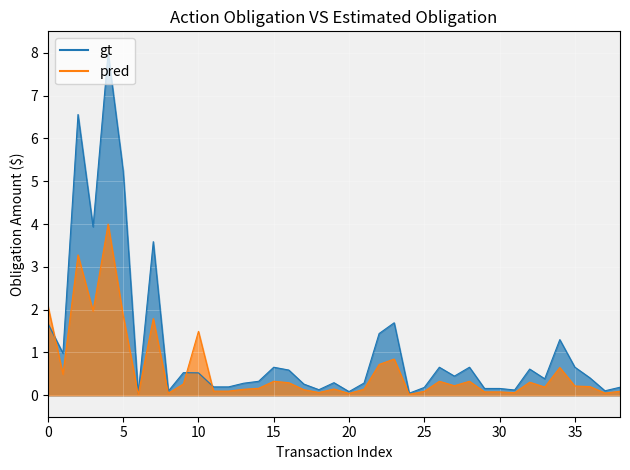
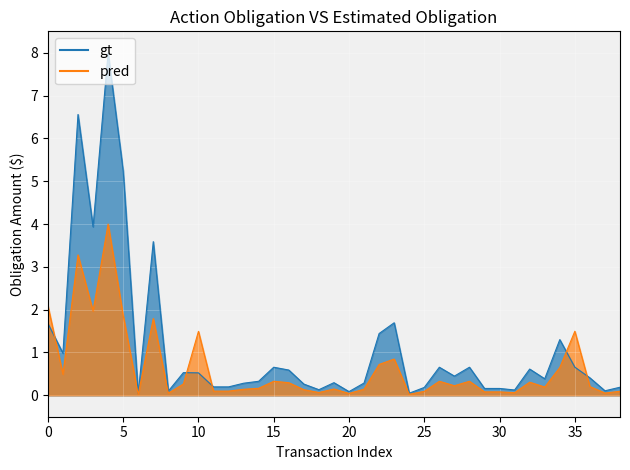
pred, 35: 0.2 -> 1.5
